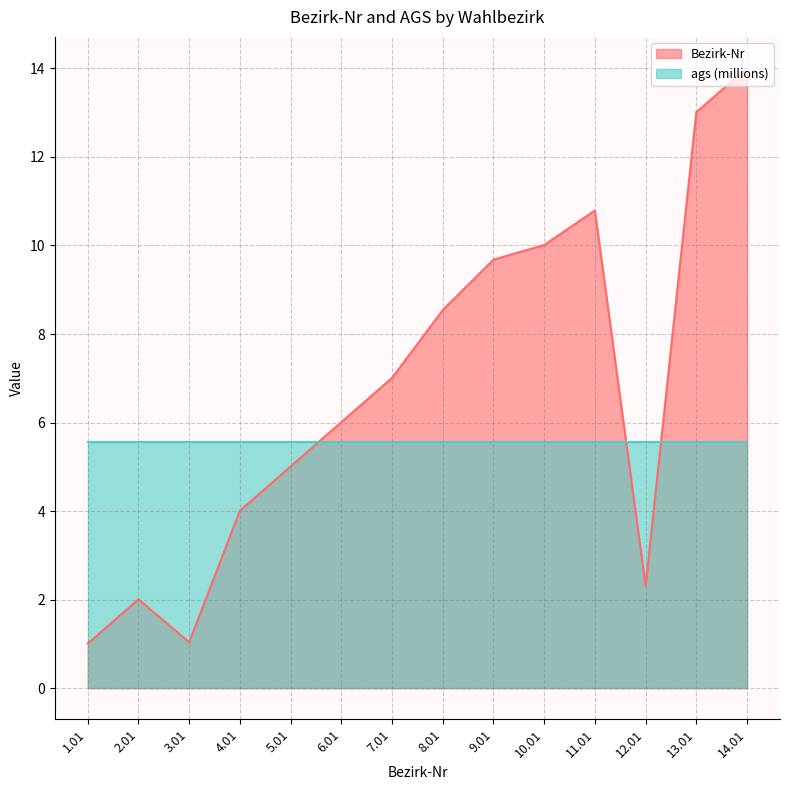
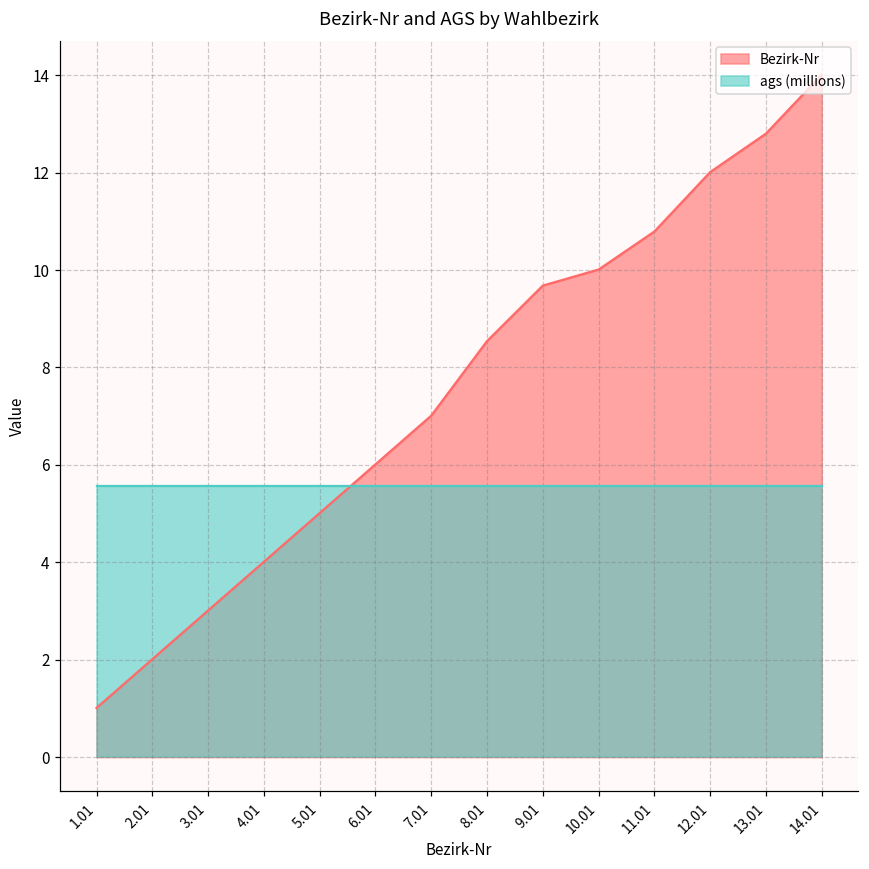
Bezirk-Nr, 3.01: 1.0 -> 3.0
Bezirk-Nr, 12.01: 2.3 -> 12.0
Bezirk-Nr, 13.01: 13.0 -> 12.8
